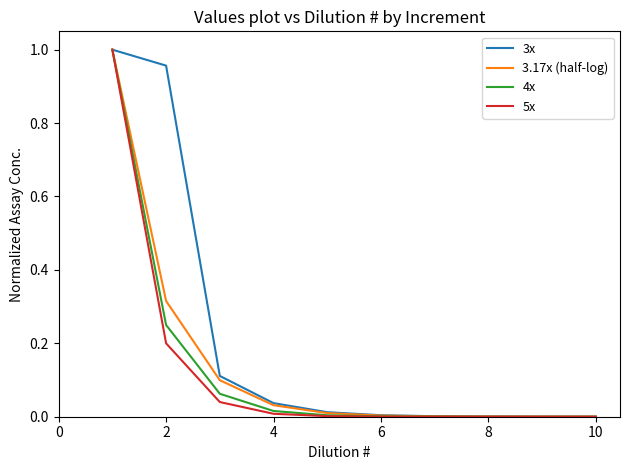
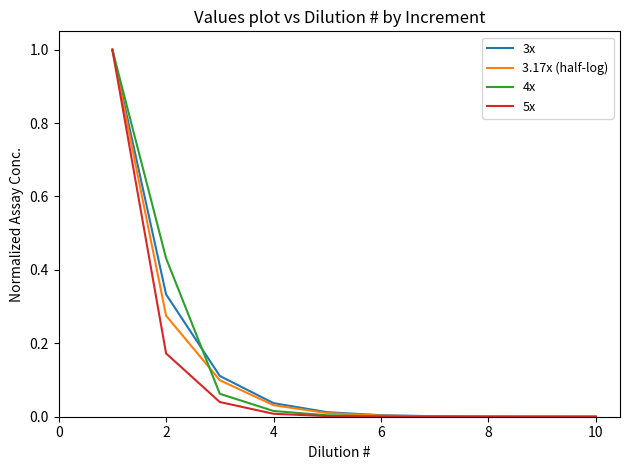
3x, 2: 0.96 -> 0.33
3.17x (half-log), 2: 0.32 -> 0.28
4x, 2: 0.25 -> 0.43
5x, 2: 0.20 -> 0.17
